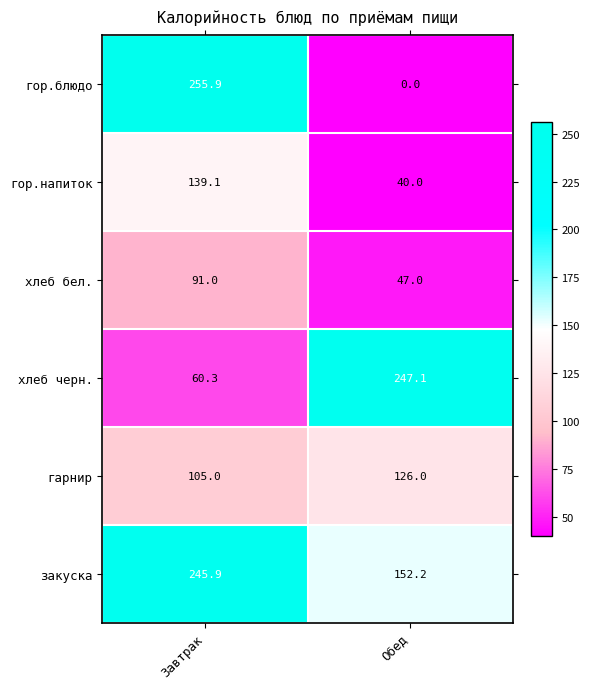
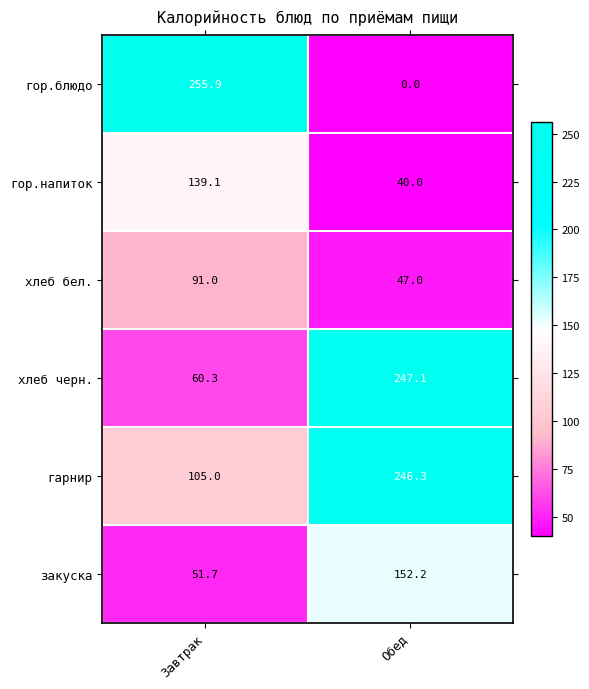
гарнир, Обед: 126.0 -> 246.3
закуска, Завтрак: 245.9 -> 51.7
